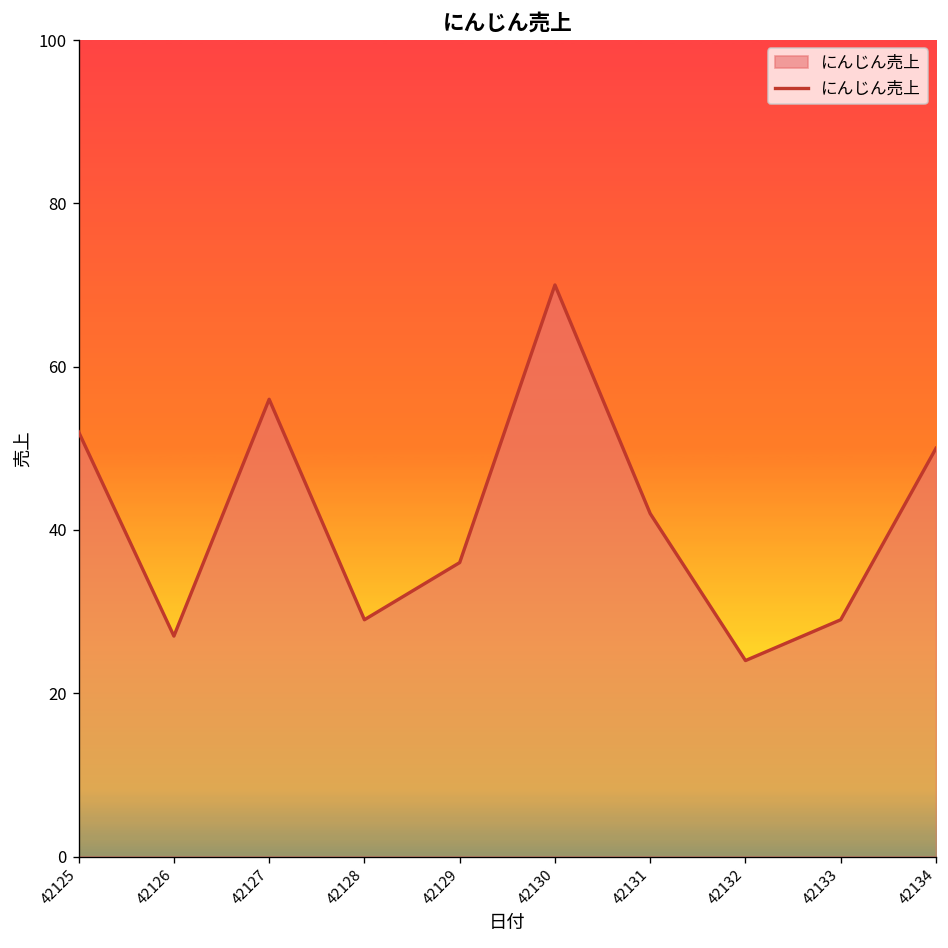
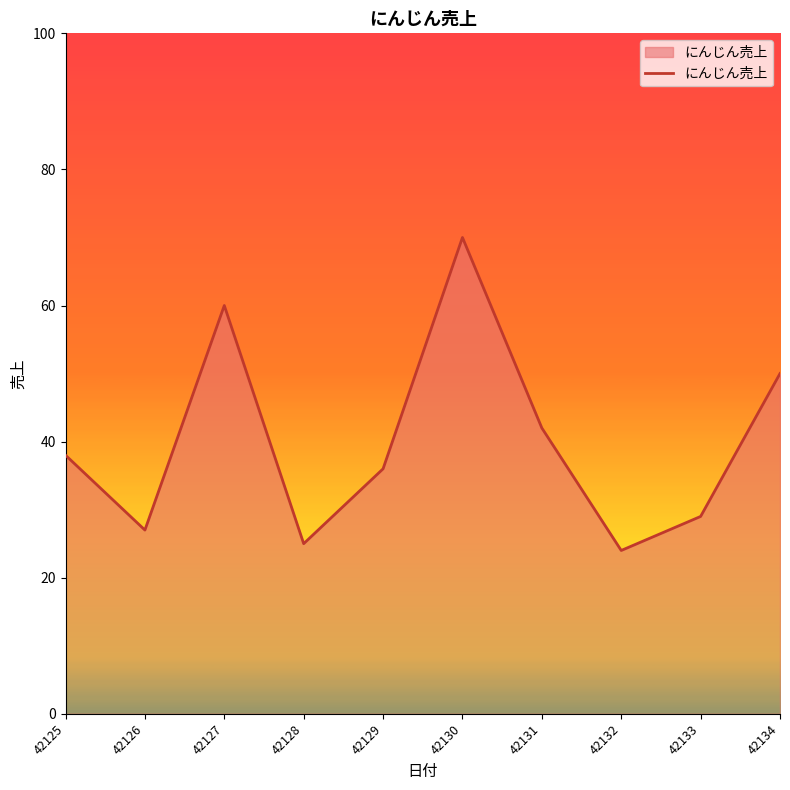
42125: 52 -> 38
42127: 56 -> 60
42128: 29 -> 25
